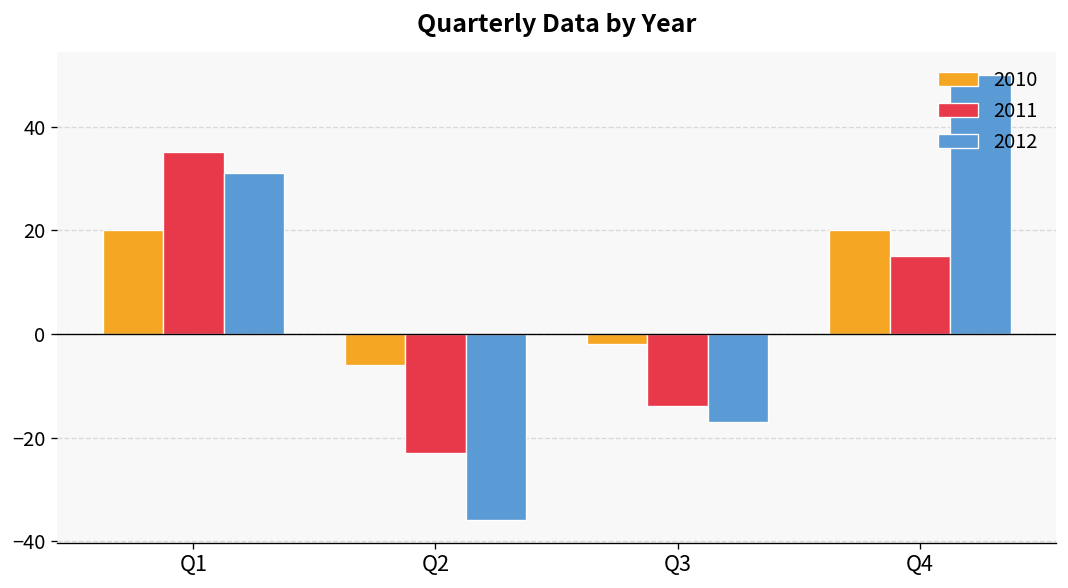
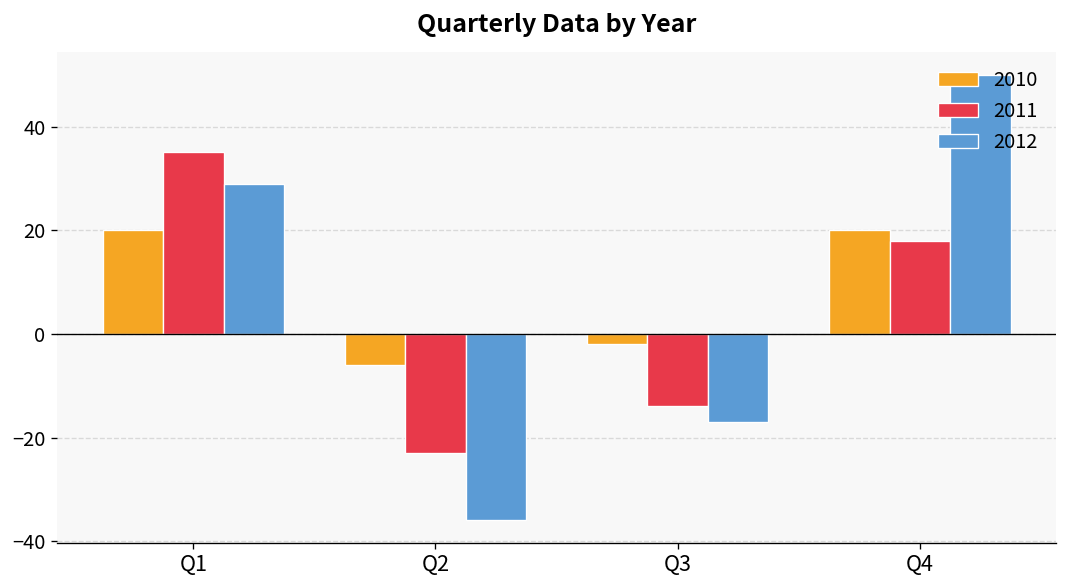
2012, Q1: 31 -> 29
2011, Q4: 15 -> 18
